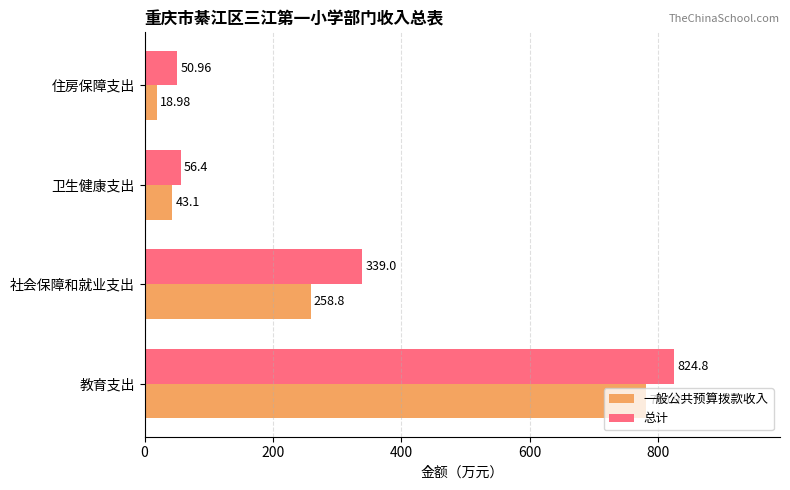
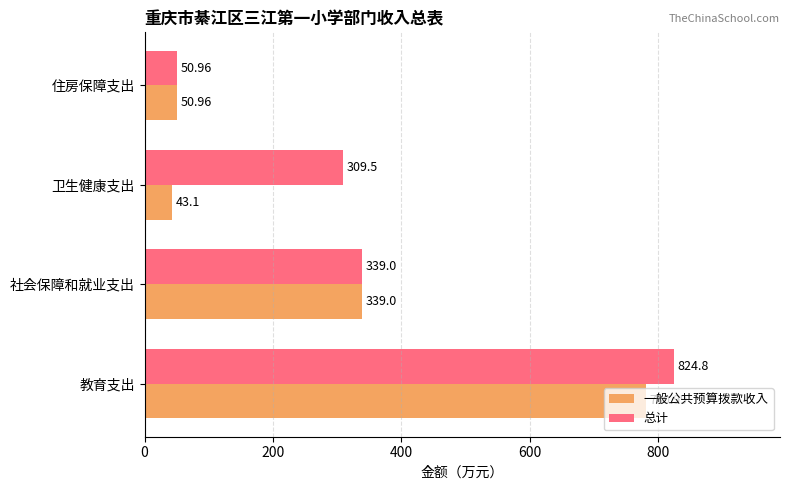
一般公共预算拨款收入, 住房保障支出: 18.98 -> 50.96
总计, 卫生健康支出: 56.4 -> 309.5
一般公共预算拨款收入, 社会保障和就业支出: 258.8 -> 339.0
